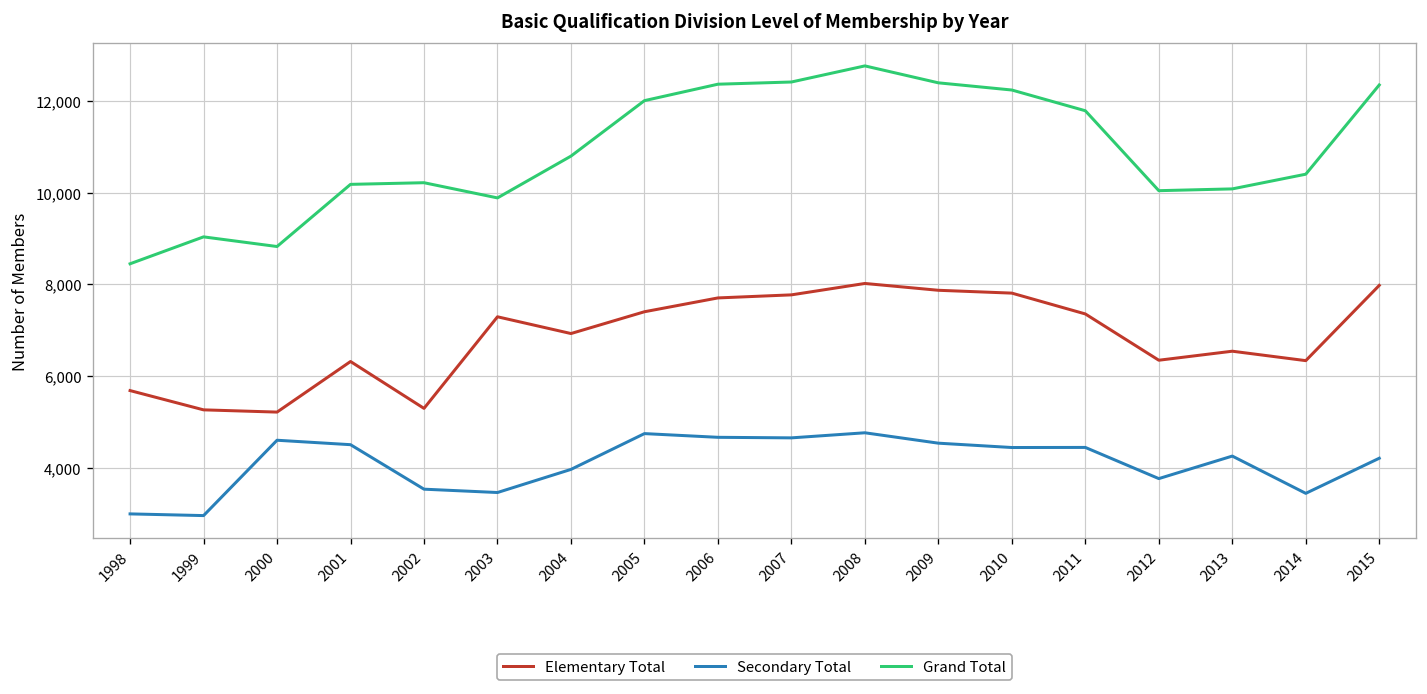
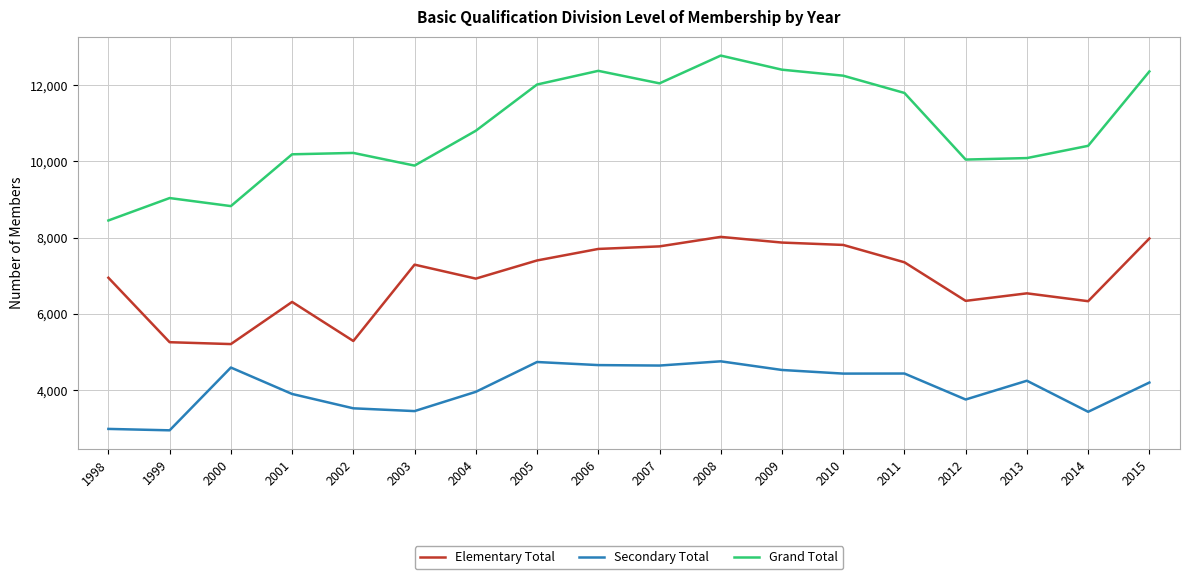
Elementary Total, 1998: 5,700 -> 7,000
Secondary Total, 2001: 4,500 -> 3,900
Grand Total, 2007: 12,400 -> 12,000
